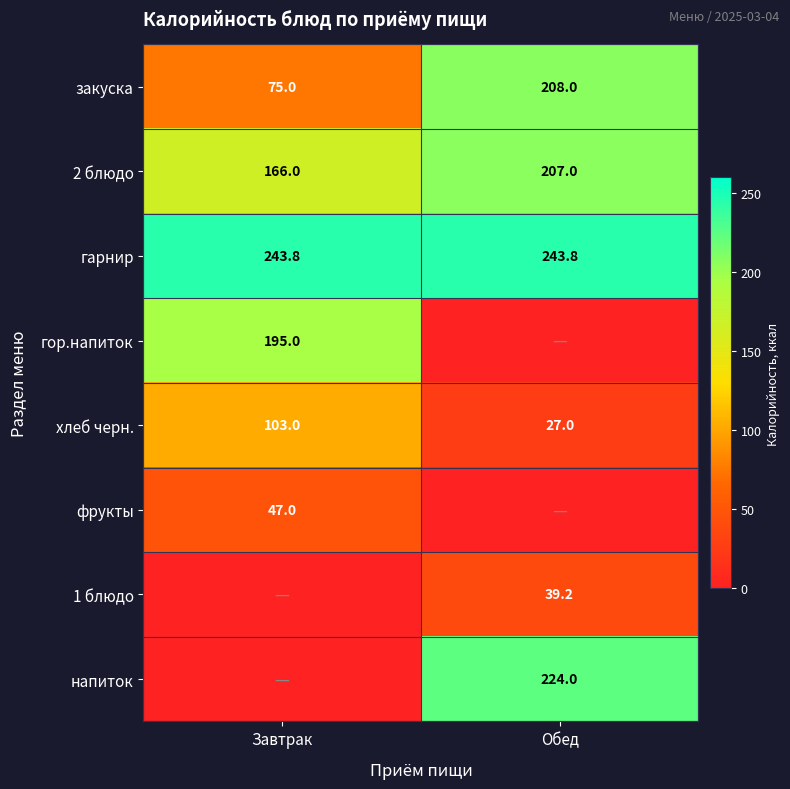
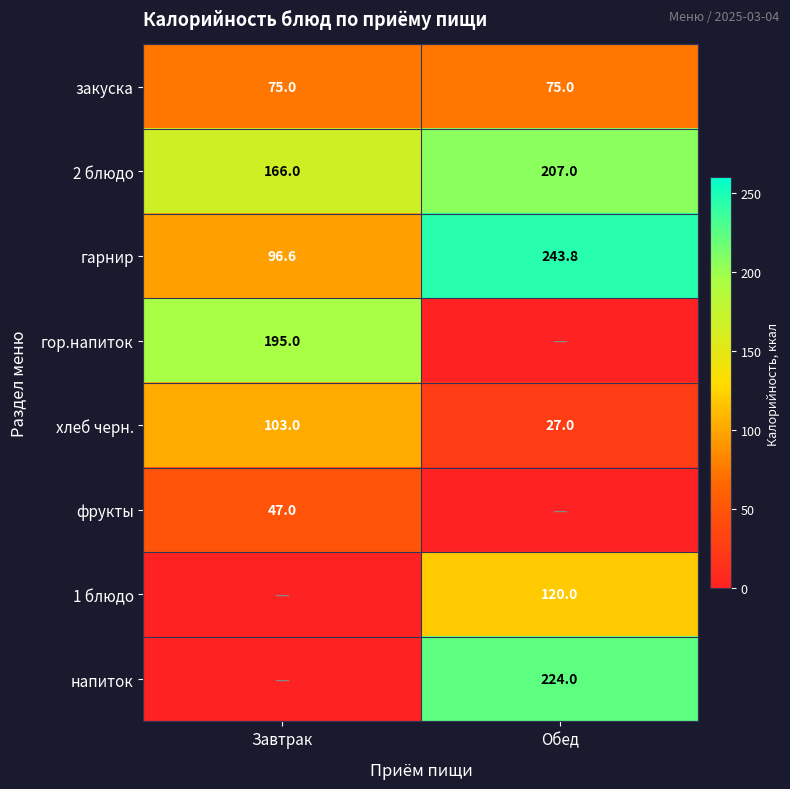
закуска, Обед: 208.0 -> 75.0
гарнир, Завтрак: 243.8 -> 96.6
1 блюдо, Обед: 39.2 -> 120.0
